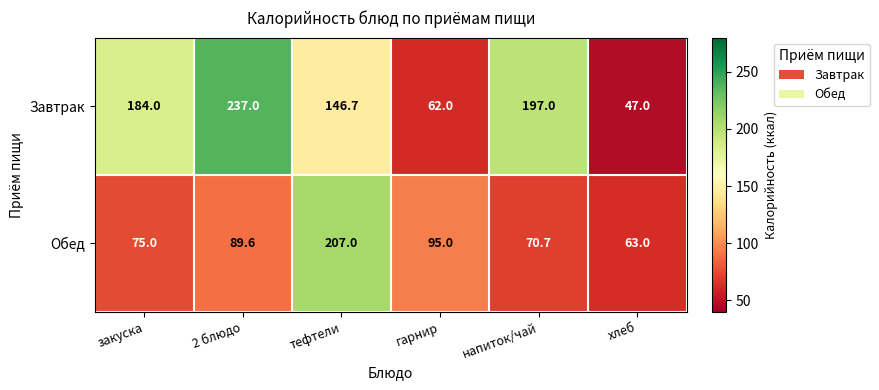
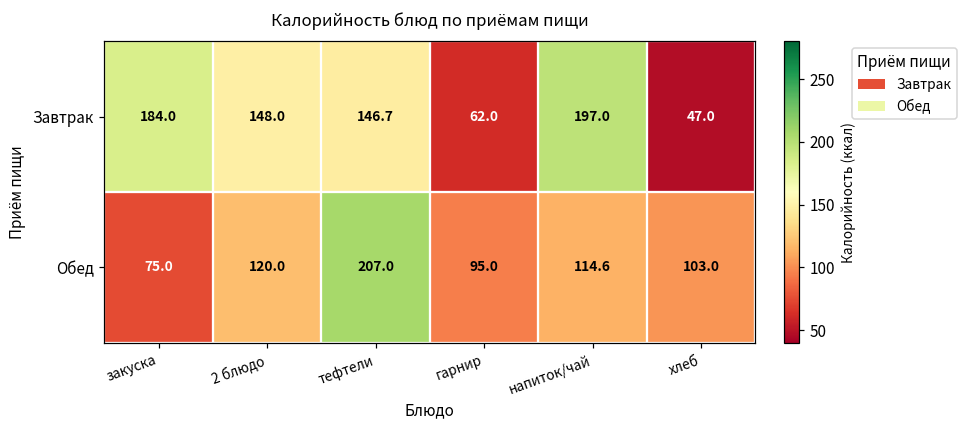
Завтрак, 2 блюдо: 237.0 -> 148.0
Обед, 2 блюдо: 89.6 -> 120.0
Обед, напиток/чай: 70.7 -> 114.6
Обед, хлеб: 63.0 -> 103.0
